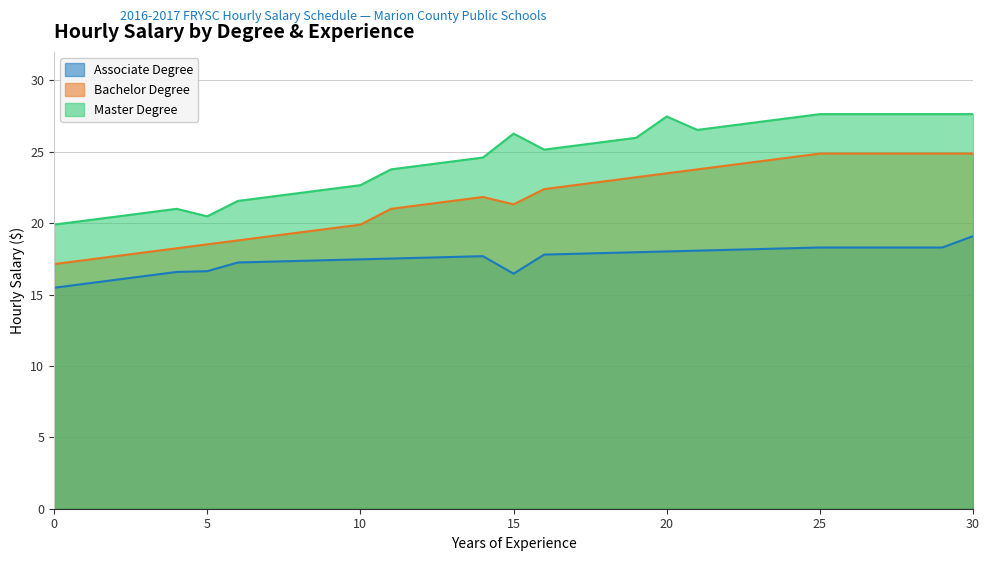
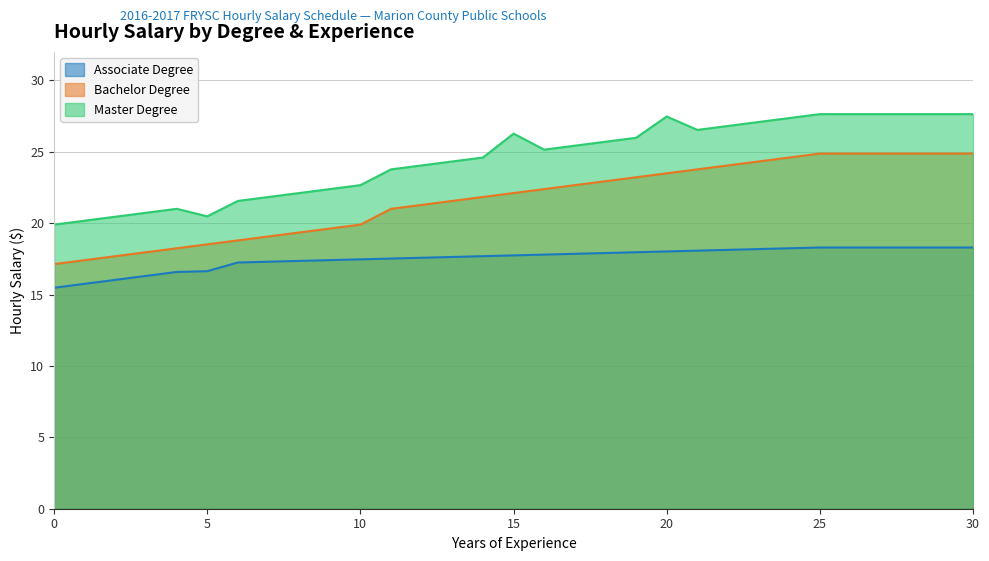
Associate Degree, 15: 16.5 -> 17.7
Bachelor Degree, 15: 21.3 -> 22.1
Associate Degree, 30: 19.1 -> 18.3
